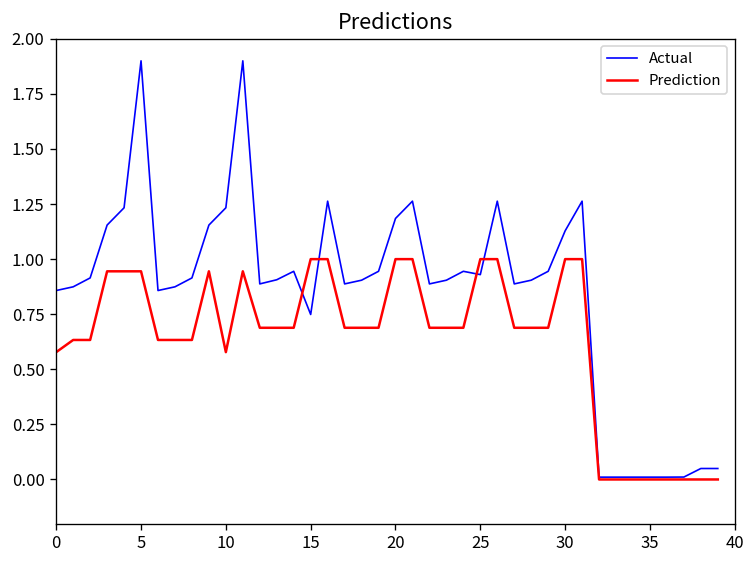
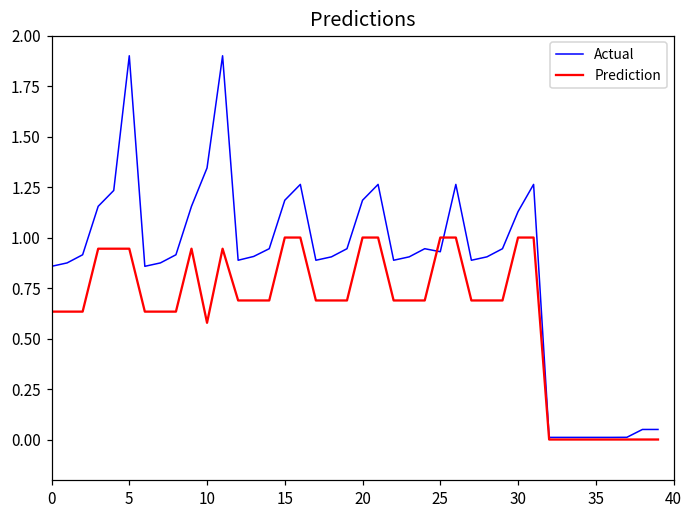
Prediction, 0: 0.58 -> 0.63
Actual, 10: 1.23 -> 1.34
Actual, 15: 0.75 -> 1.18
